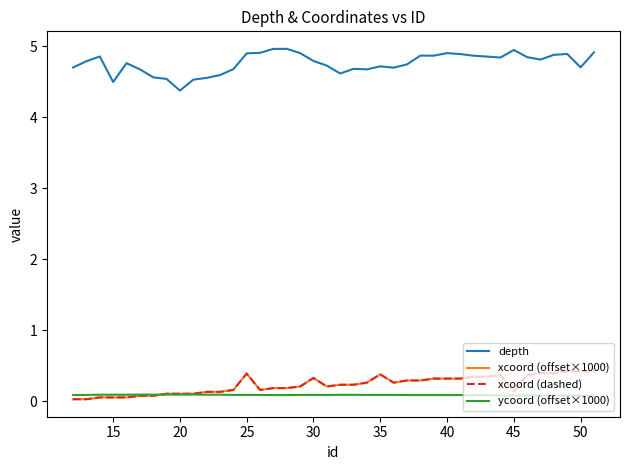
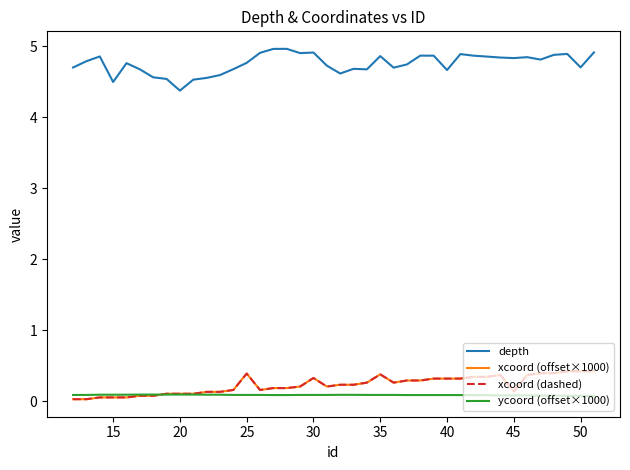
depth, 25: 4.9 -> 4.8
depth, 30: 4.8 -> 4.9
depth, 35: 4.7 -> 4.9
depth, 40: 4.9 -> 4.7
depth, 45: 4.9 -> 4.8
